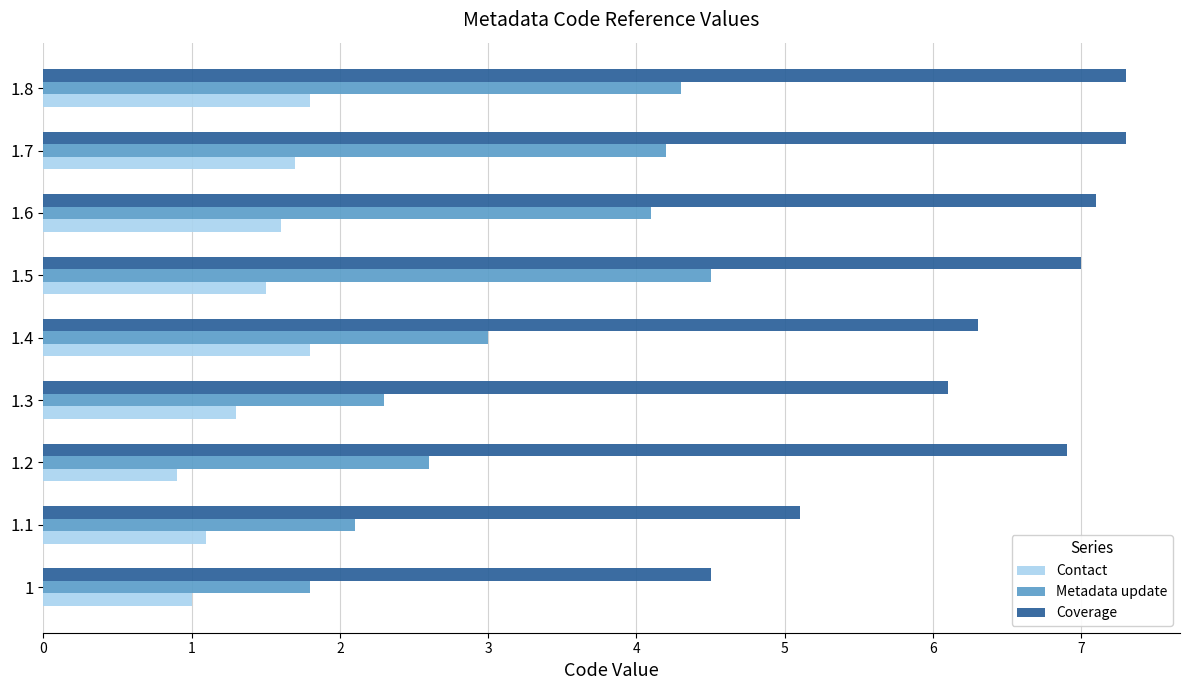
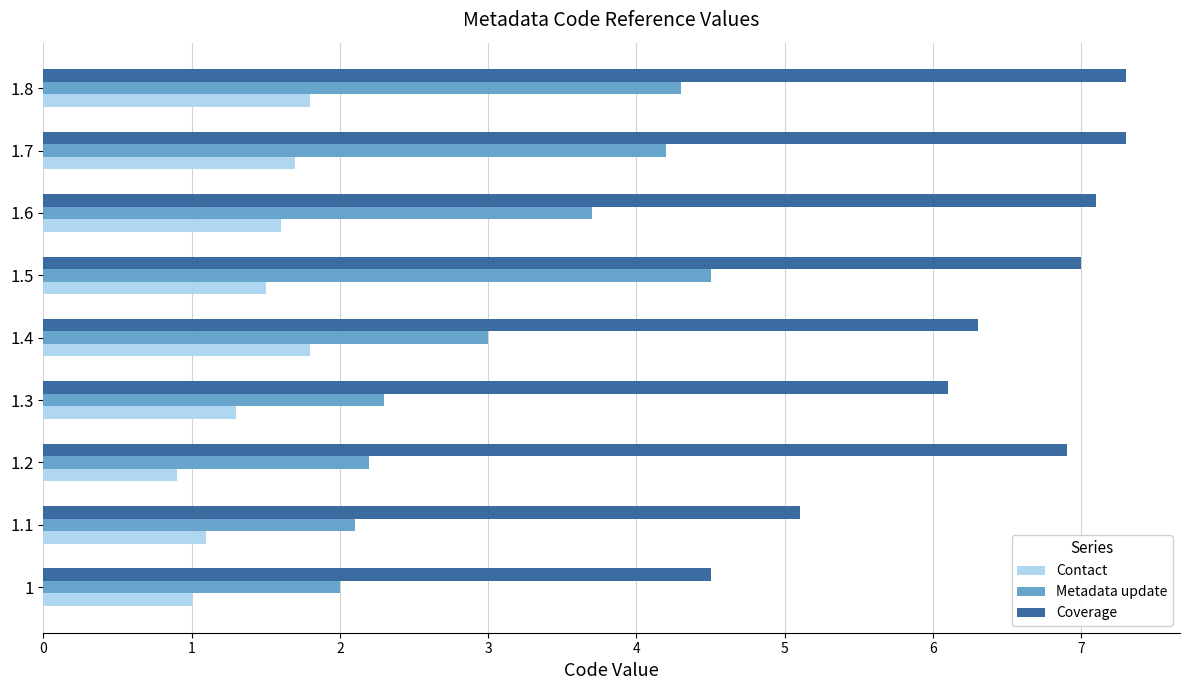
Metadata update, 1.6: 4.1 -> 3.7
Metadata update, 1.2: 2.6 -> 2.2
Metadata update, 1: 1.8 -> 2.0
